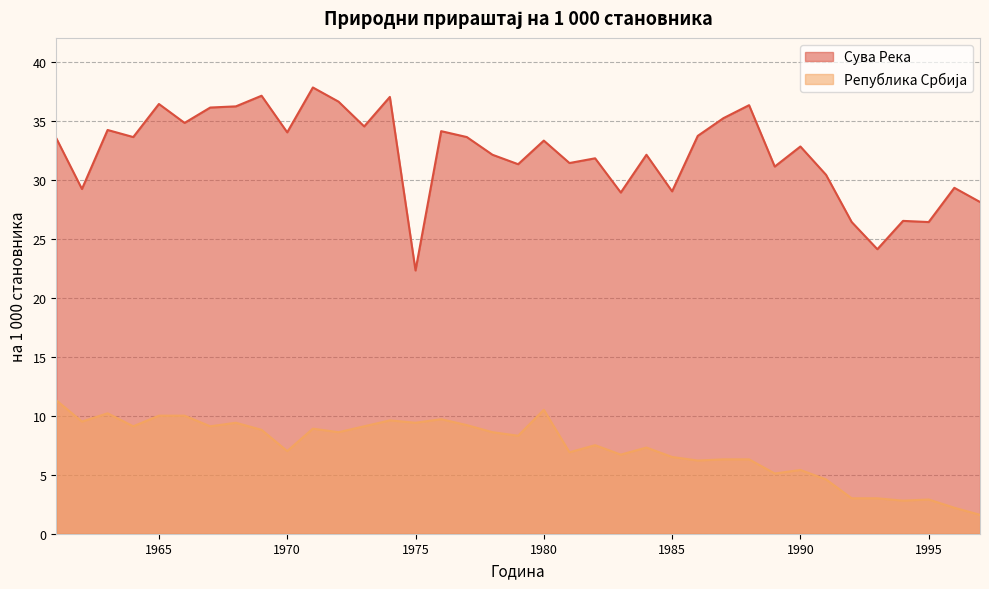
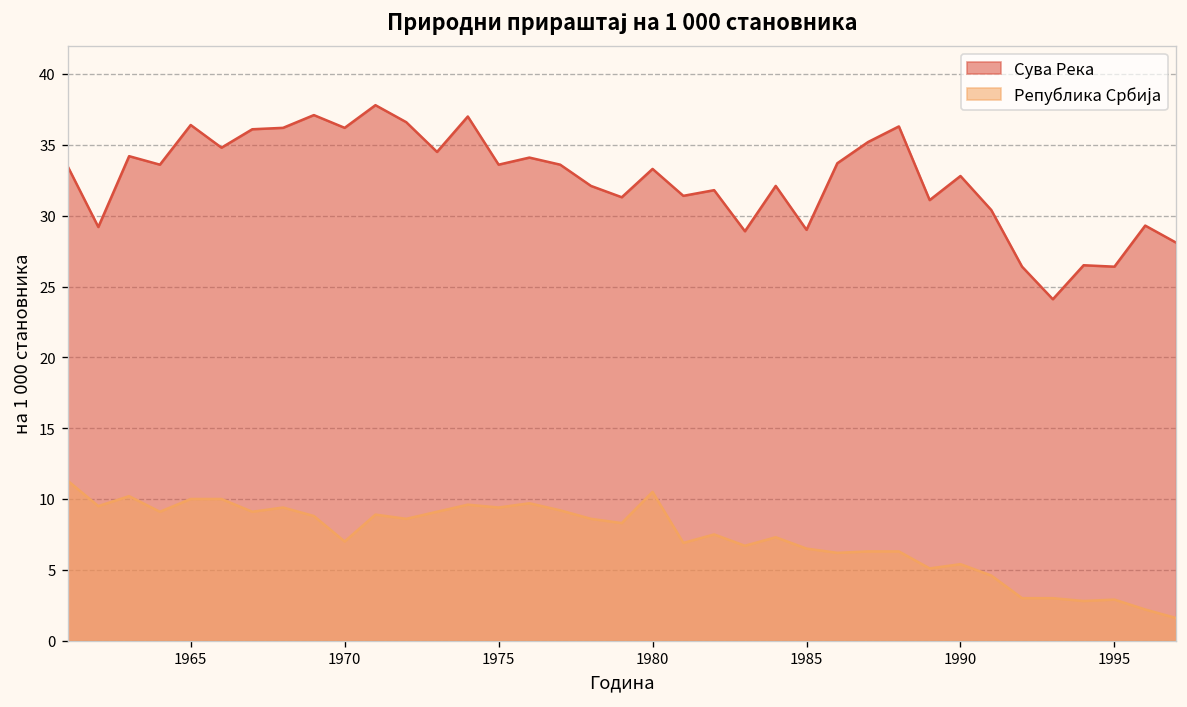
Сува Река, 1970: 34.0 -> 36.2
Сува Река, 1975: 22.3 -> 33.6
